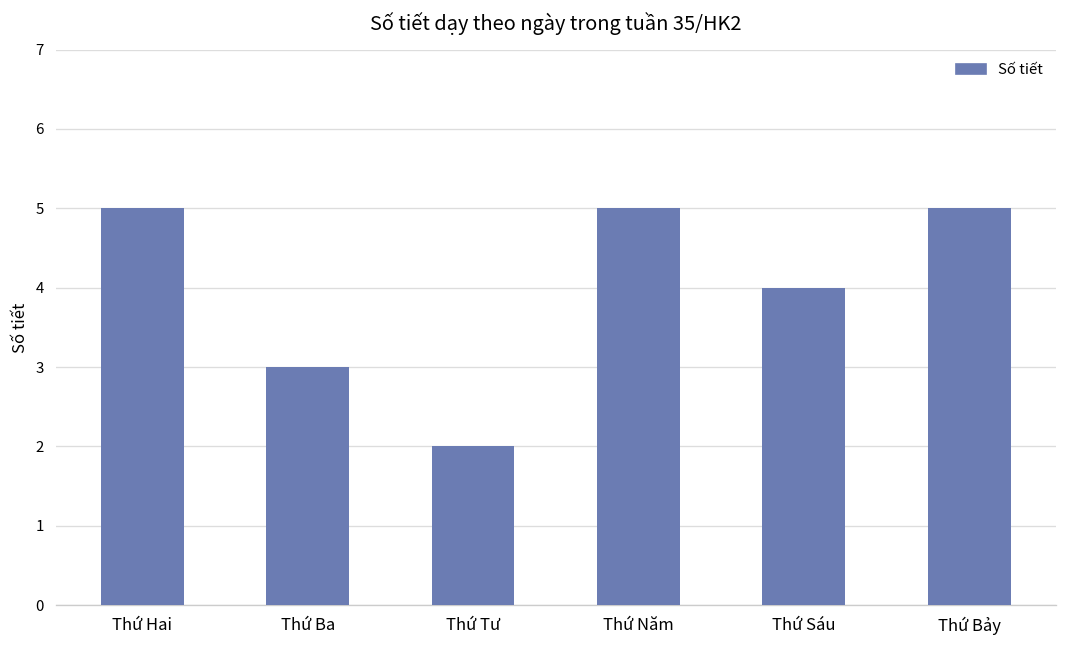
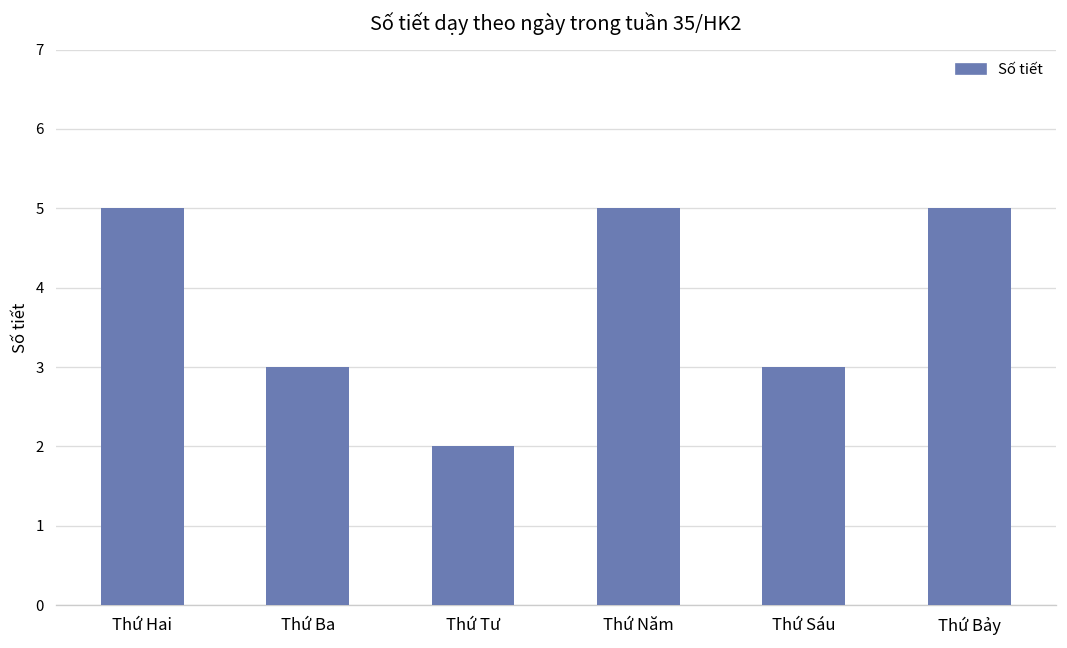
Thứ Sáu: 4 -> 3
